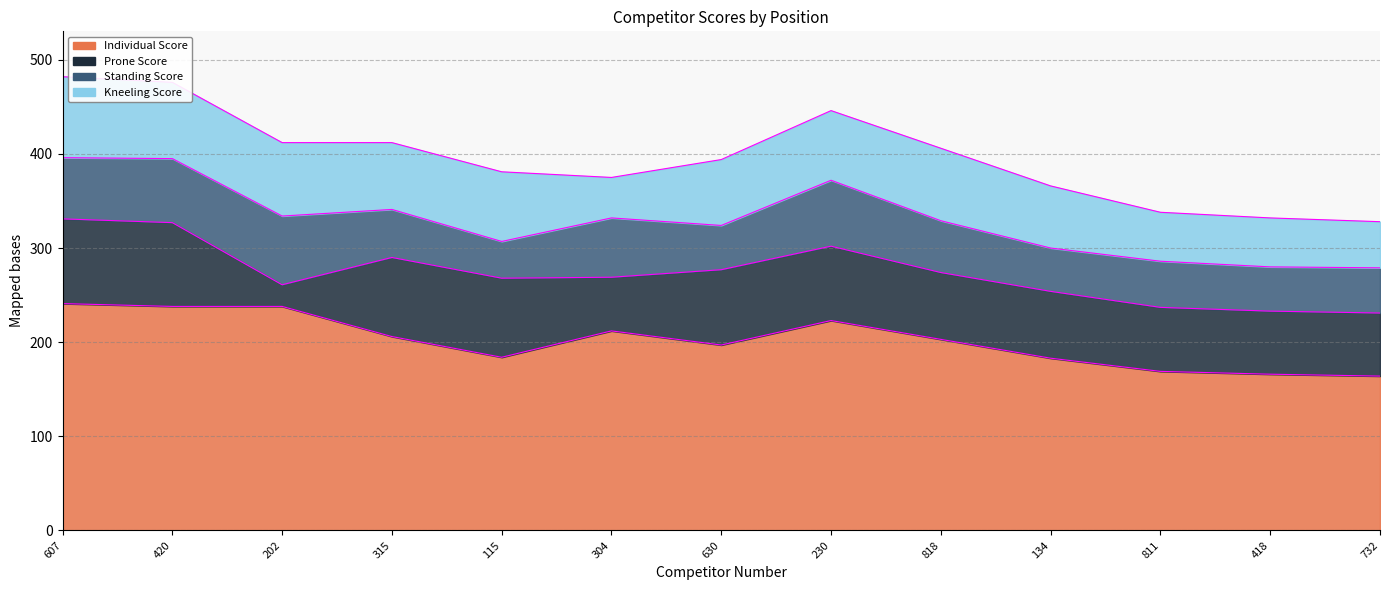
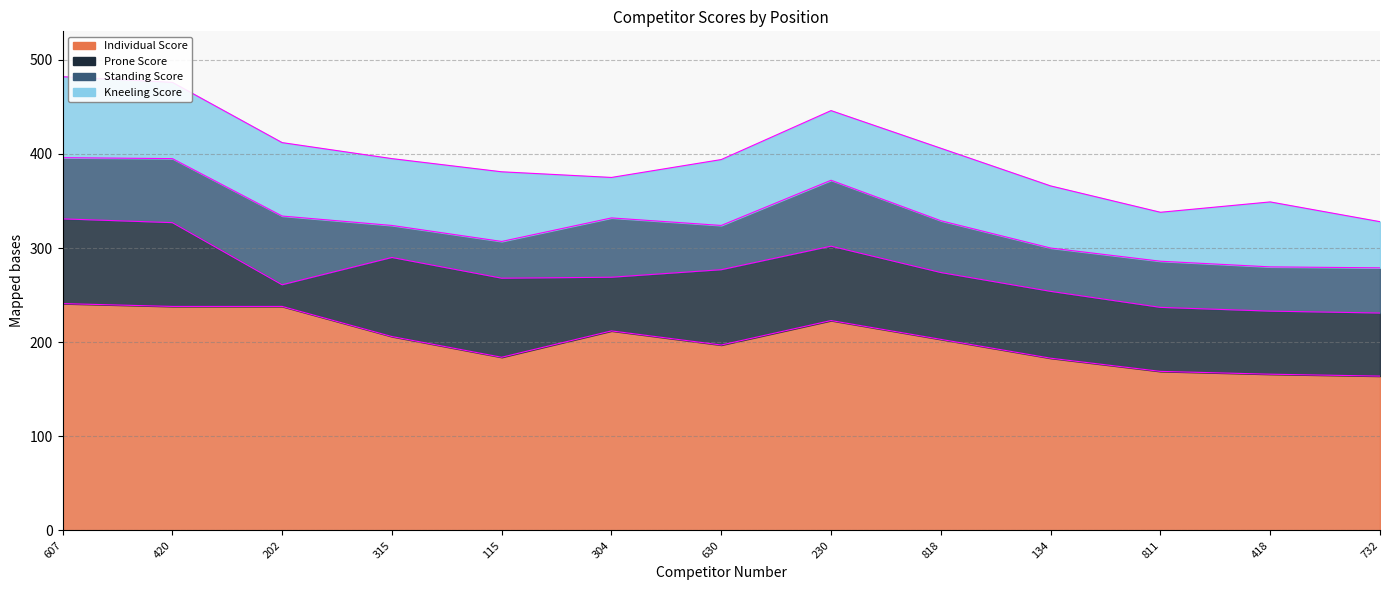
Standing Score, 315: 50 -> 30
Kneeling Score, 418: 50 -> 70
